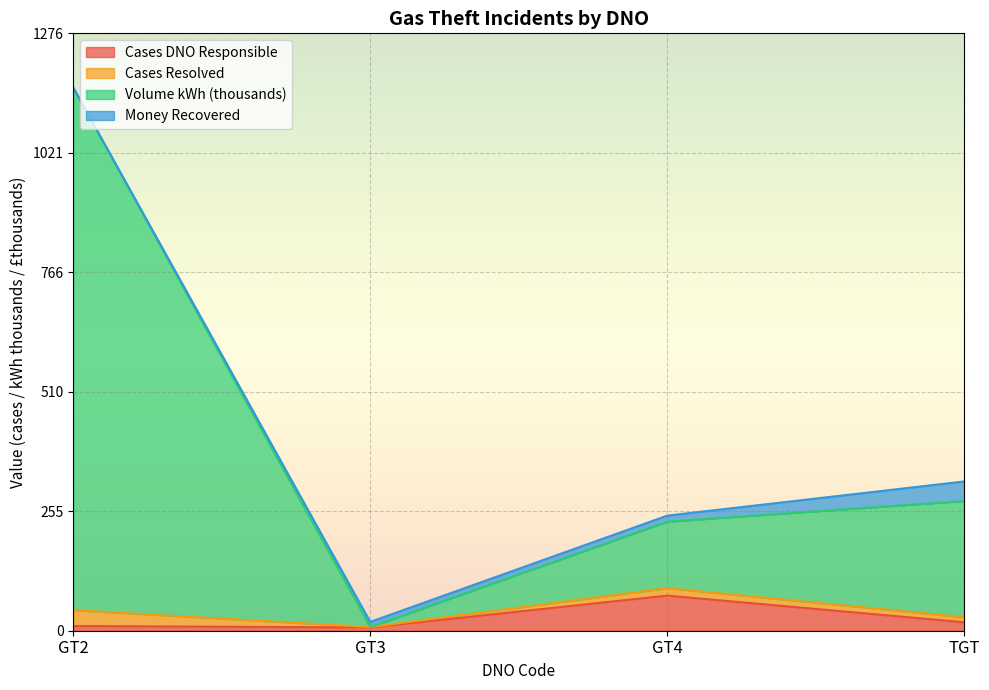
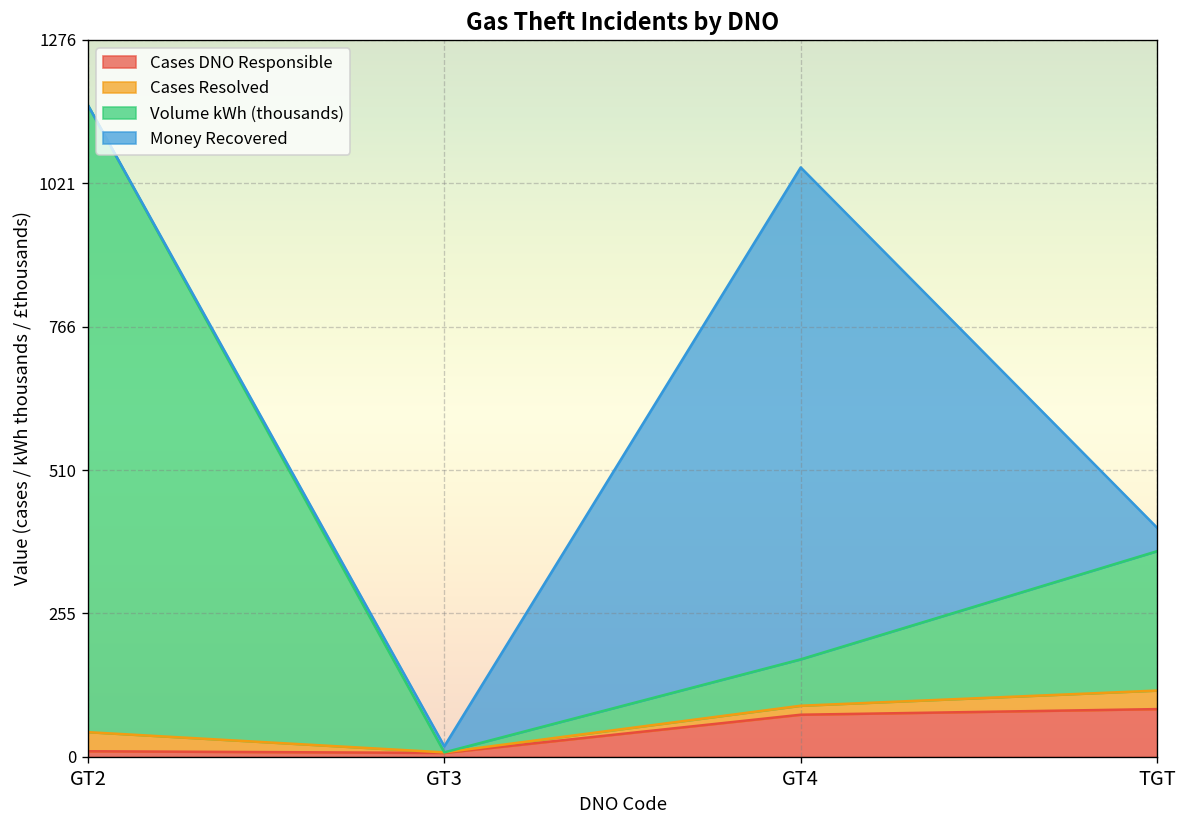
Volume kWh (thousands), GT4: 140 -> 80
Money Recovered, GT4: 10 -> 880
Cases DNO Responsible, TGT: 20 -> 90
Cases Resolved, TGT: 10 -> 30
